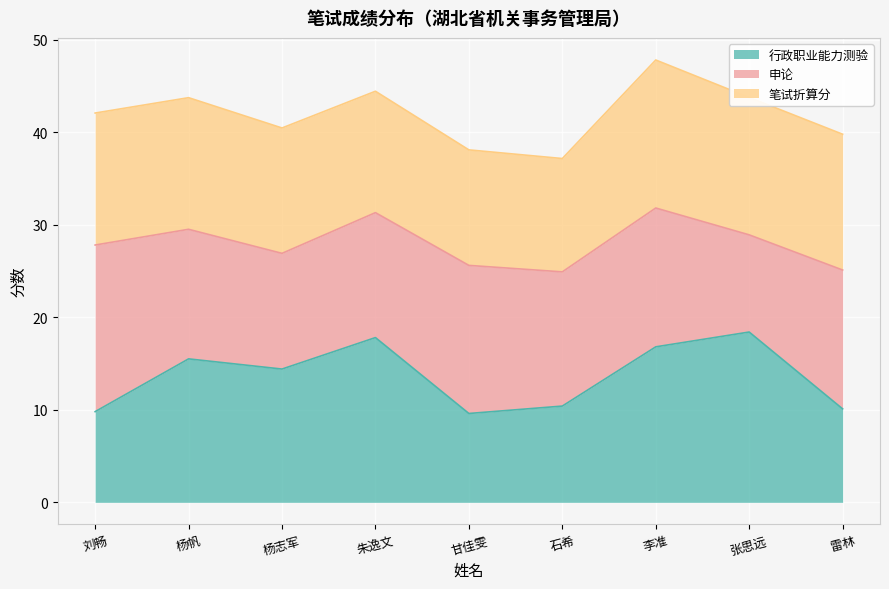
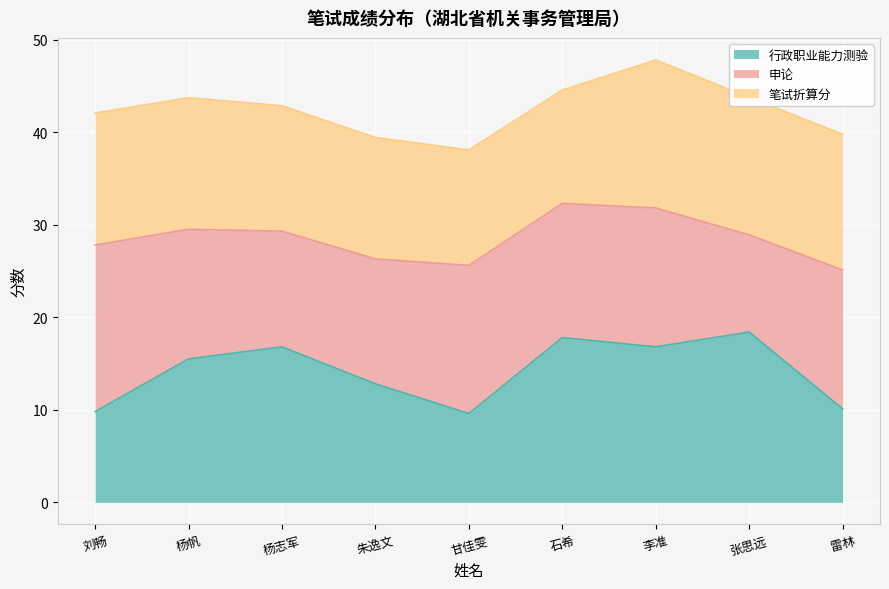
行政职业能力测验, 杨志军: 14 -> 17
行政职业能力测验, 朱逸文: 18 -> 13
行政职业能力测验, 石希: 10 -> 18
